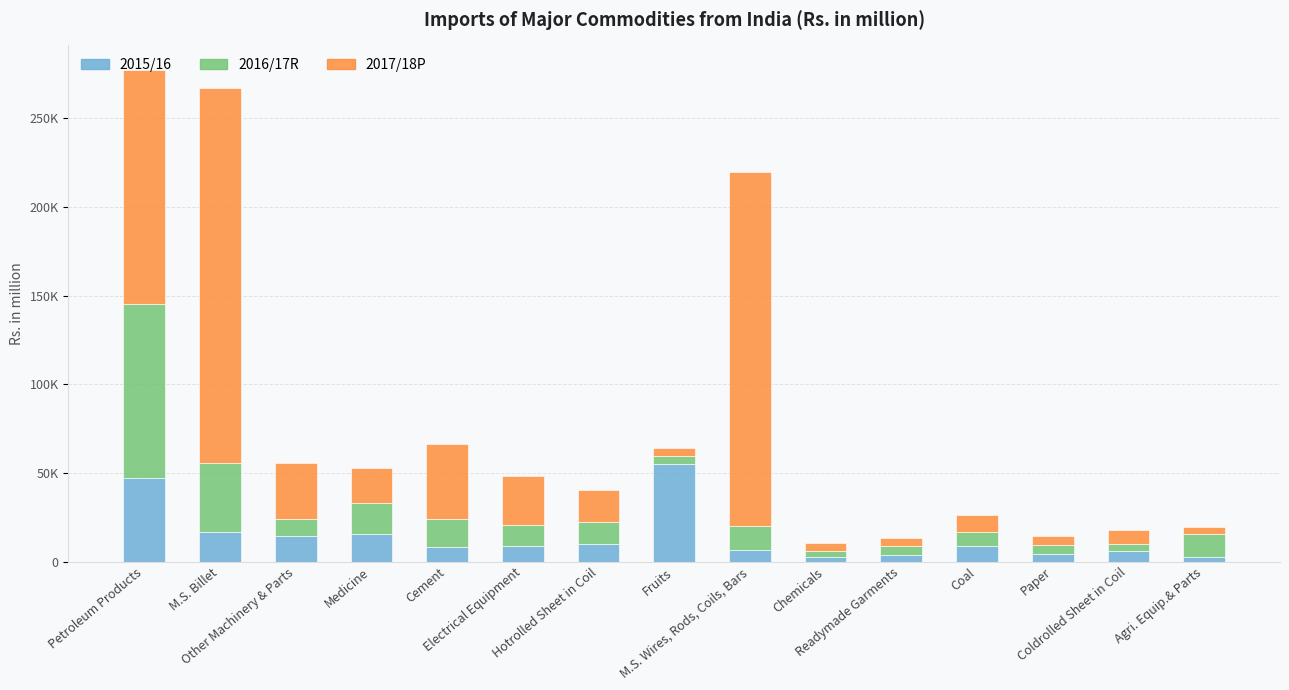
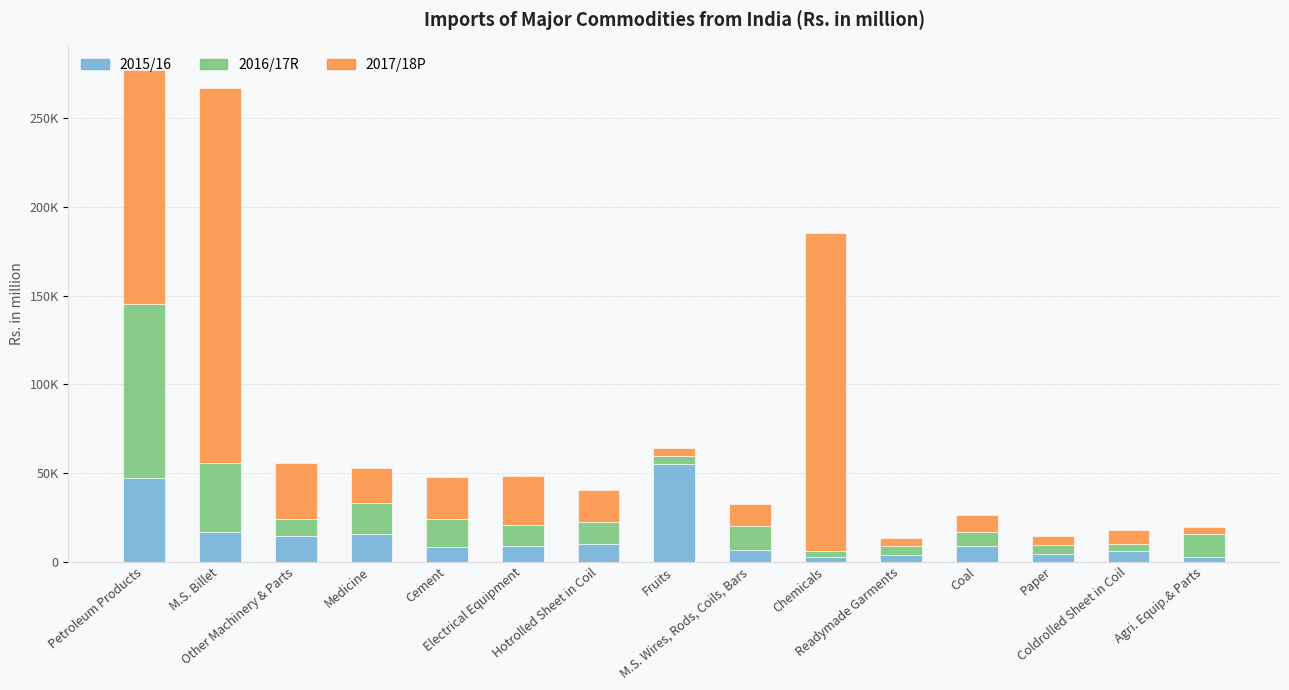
2017/18P, Cement: 43000 -> 24000
2017/18P, M.S. Wires, Rods, Coils, Bars: 199000 -> 12000
2017/18P, Chemicals: 5000 -> 180000
